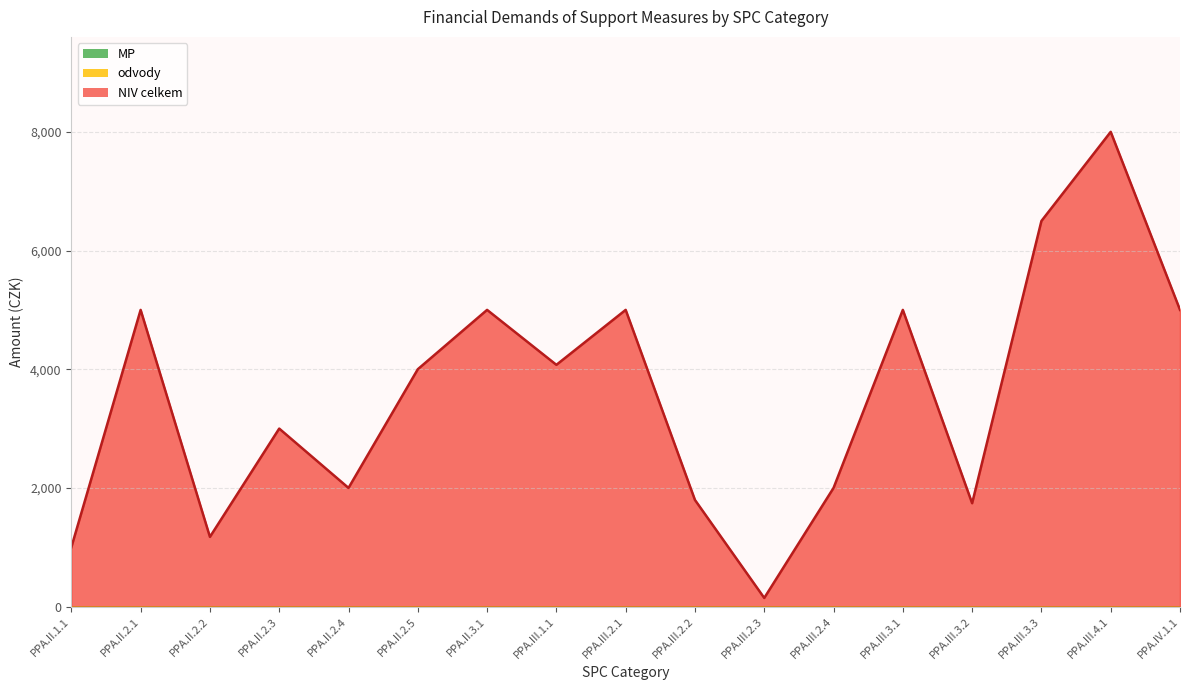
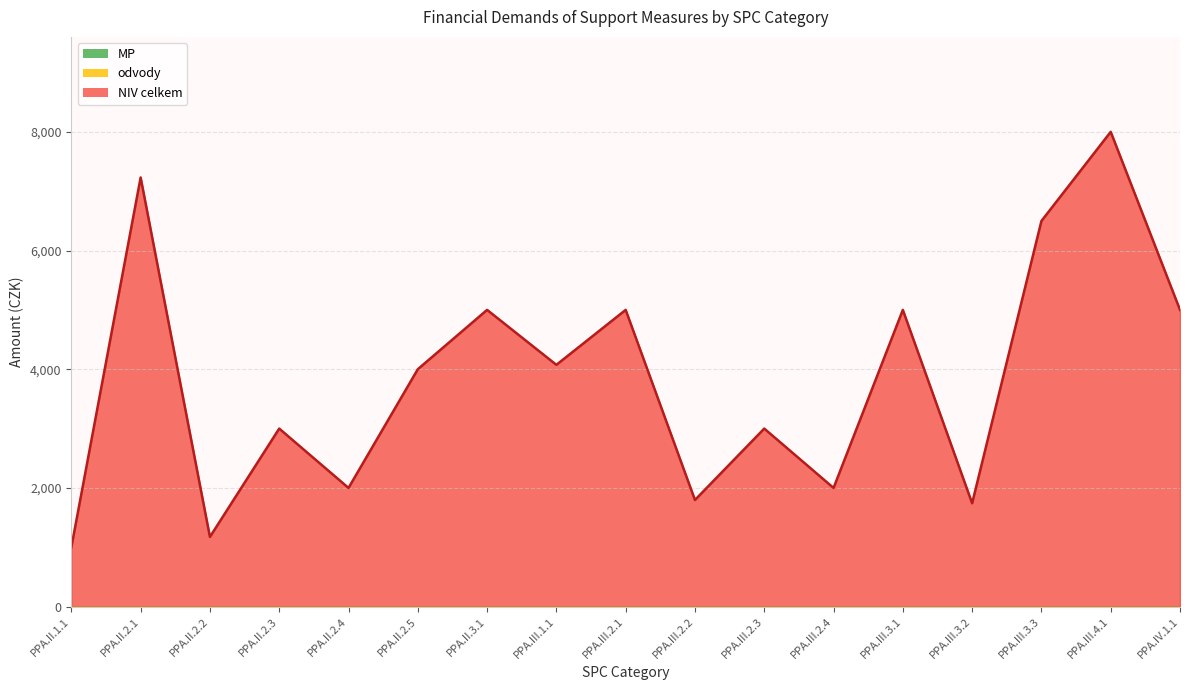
NIV celkem, PPA.II.2.1: 5,000 -> 7,200
NIV celkem, PPA.III.2.3: 100 -> 3,000
